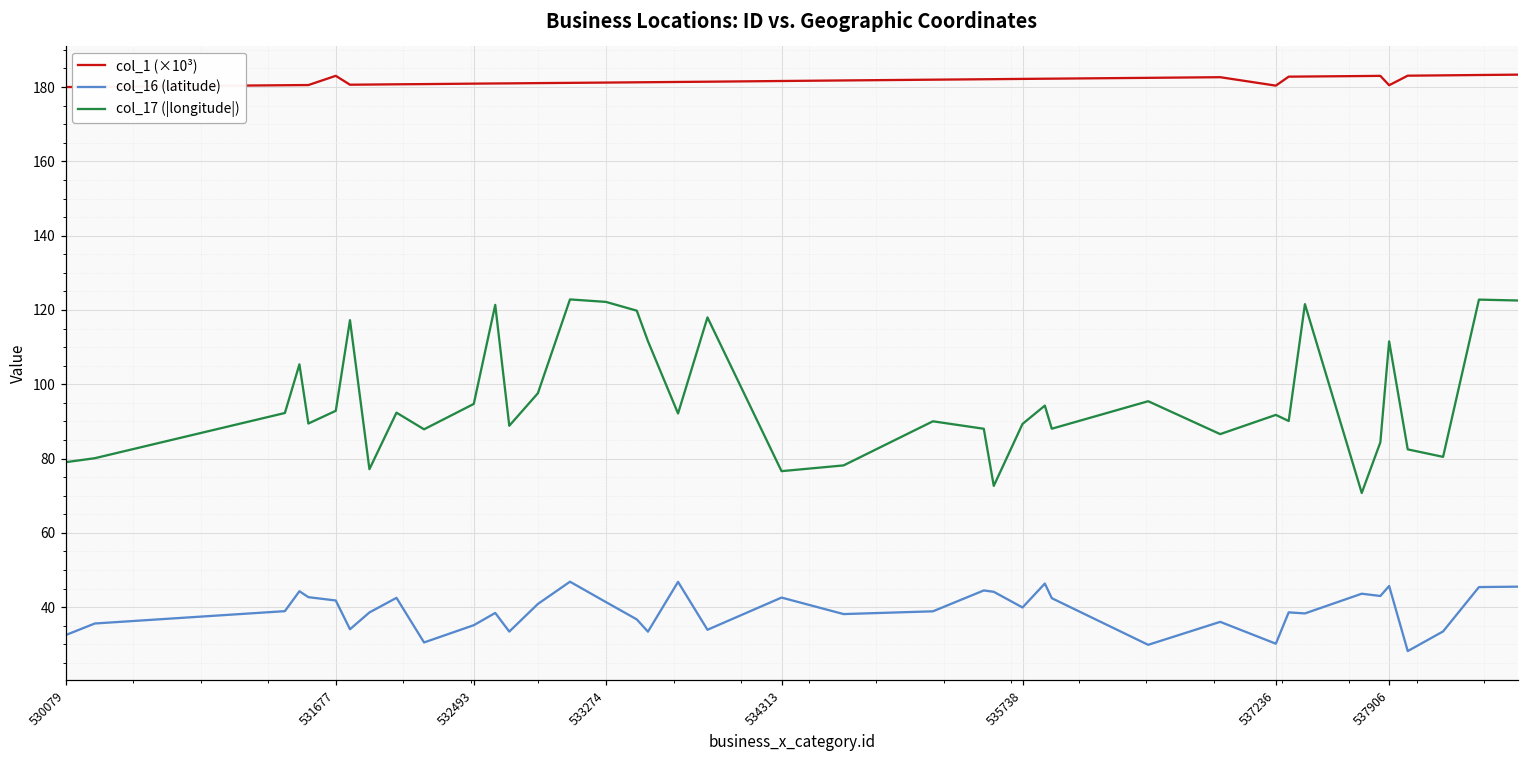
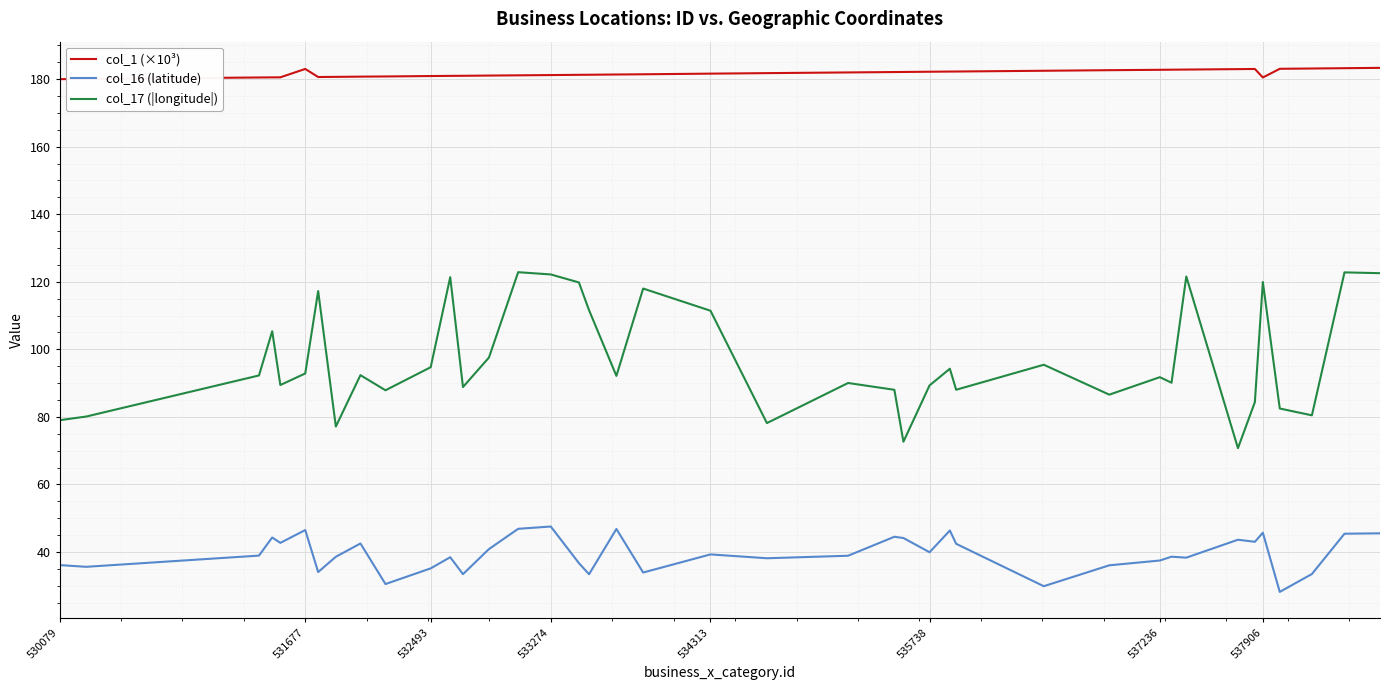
col_16 (latitude), 530079: 32 -> 36
col_16 (latitude), 531677: 42 -> 47
col_16 (latitude), 533274: 41 -> 48
col_16 (latitude), 534313: 43 -> 39
col_17 (|longitude|), 534313: 77 -> 111
col_1 (×10³), 537236: 180 -> 183
col_16 (latitude), 537236: 30 -> 37
col_17 (|longitude|), 537906: 112 -> 120
